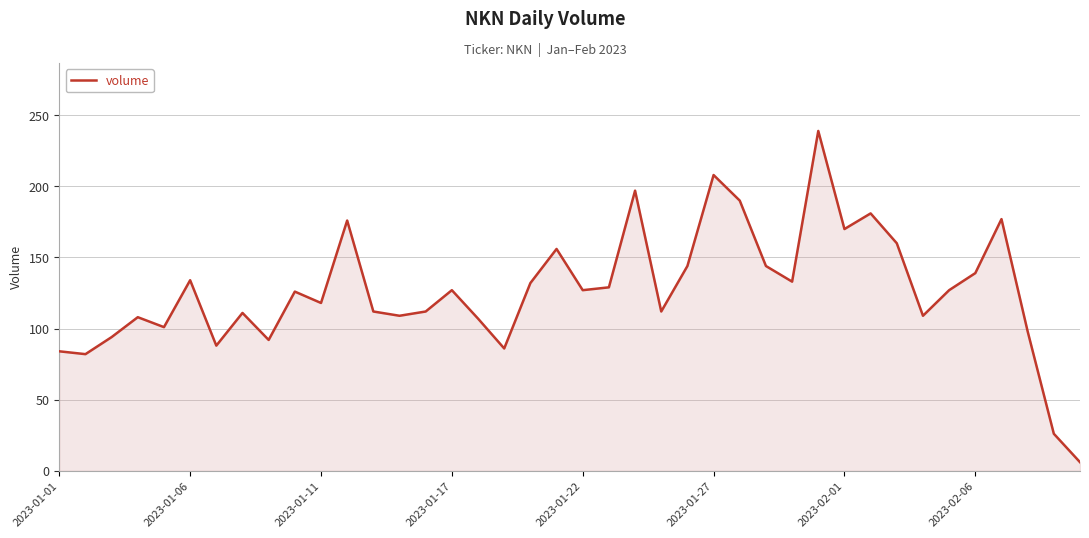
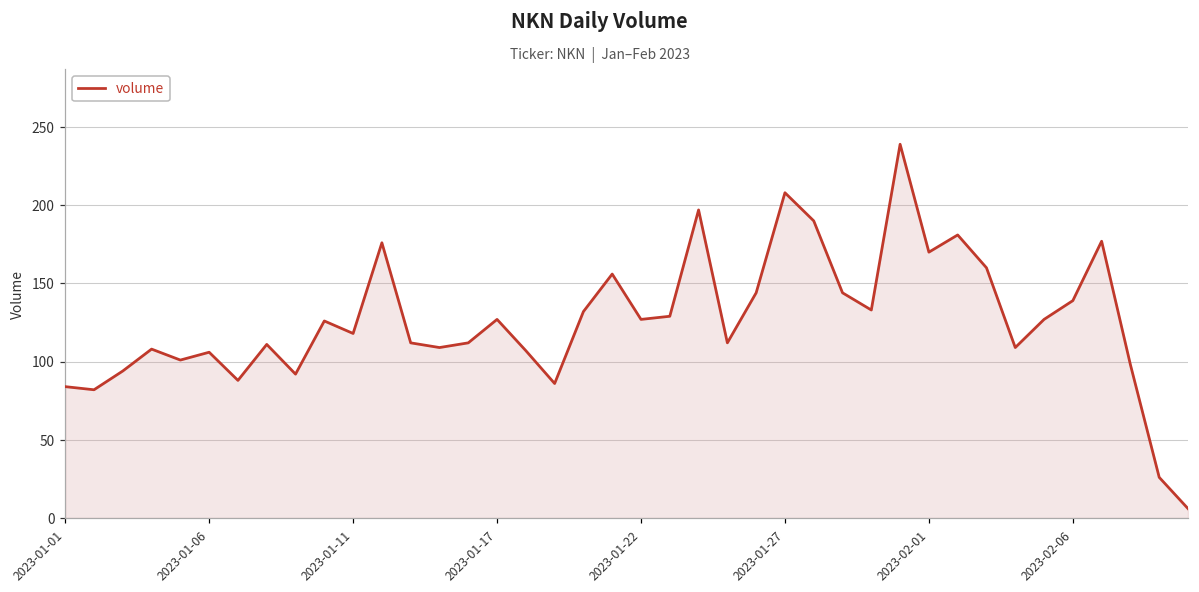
2023-01-06: 134 -> 106
